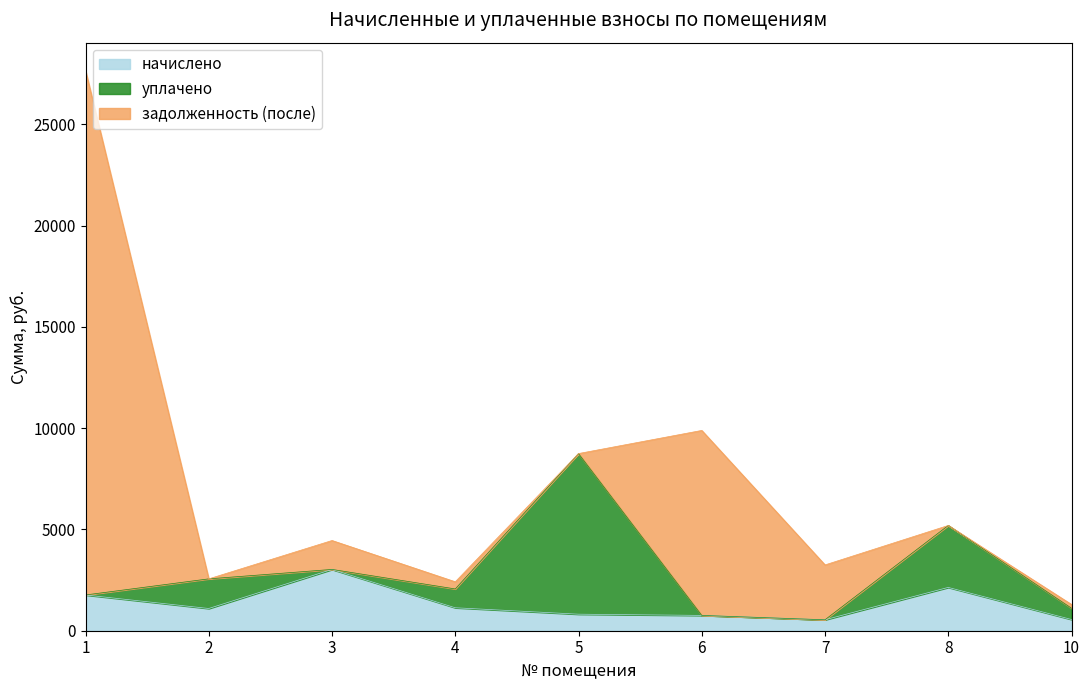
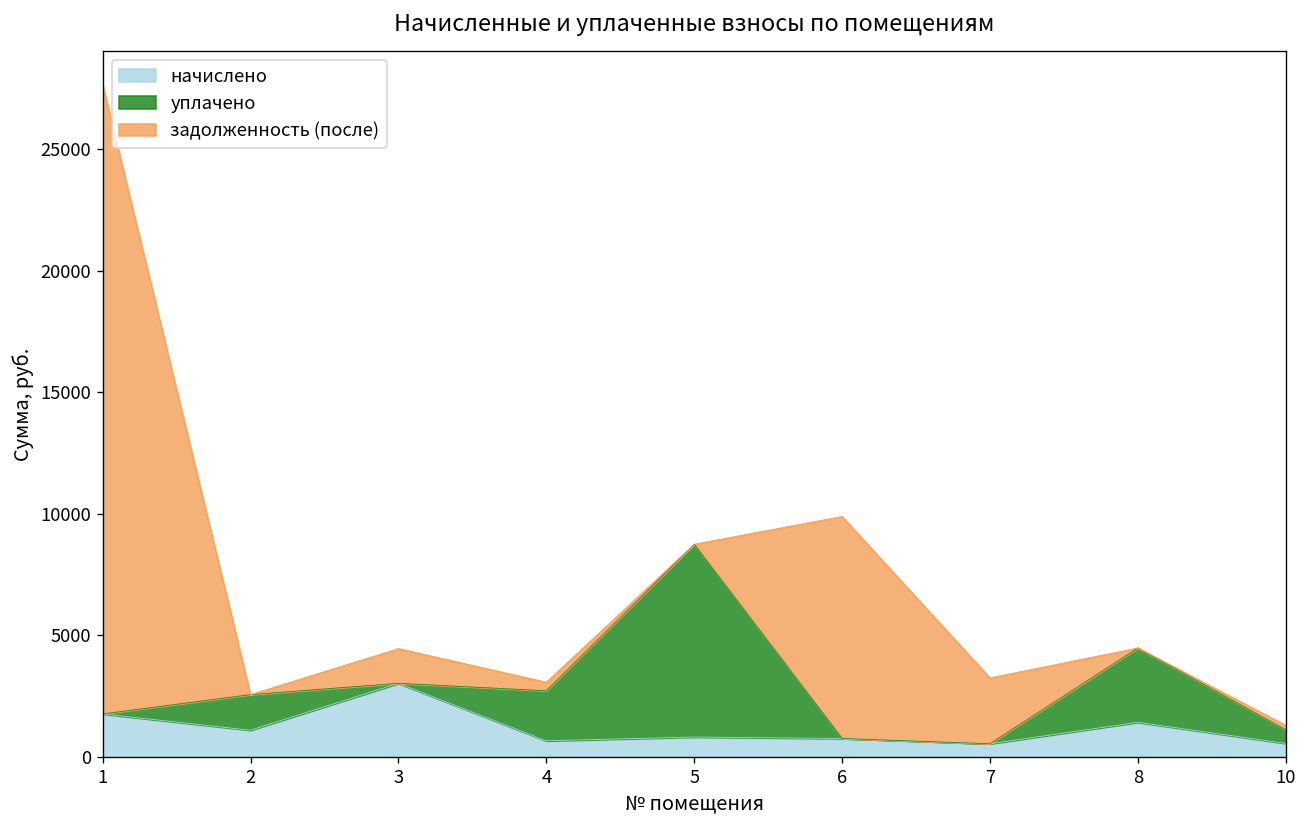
начислено, 4: 1100 -> 700
уплачено, 4: 900 -> 2100
начислено, 8: 2100 -> 1400
